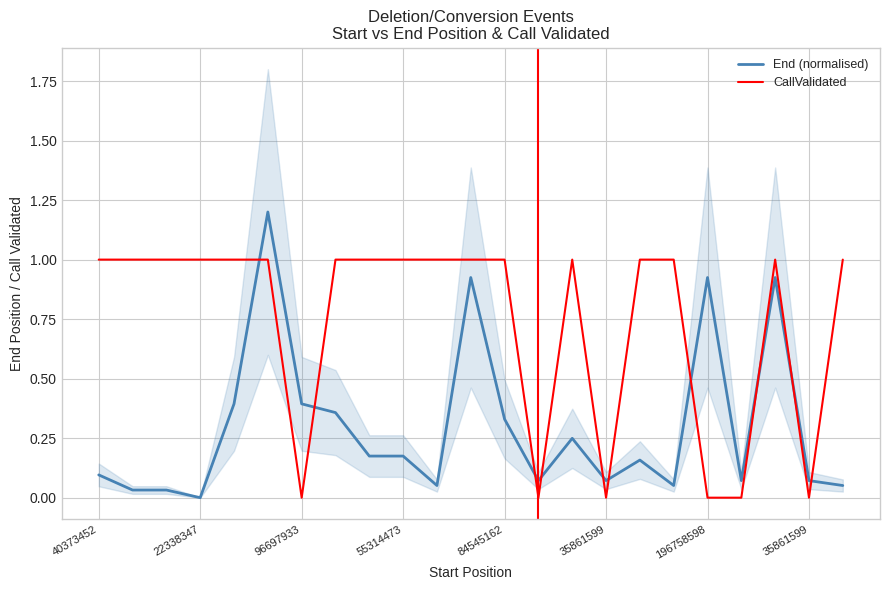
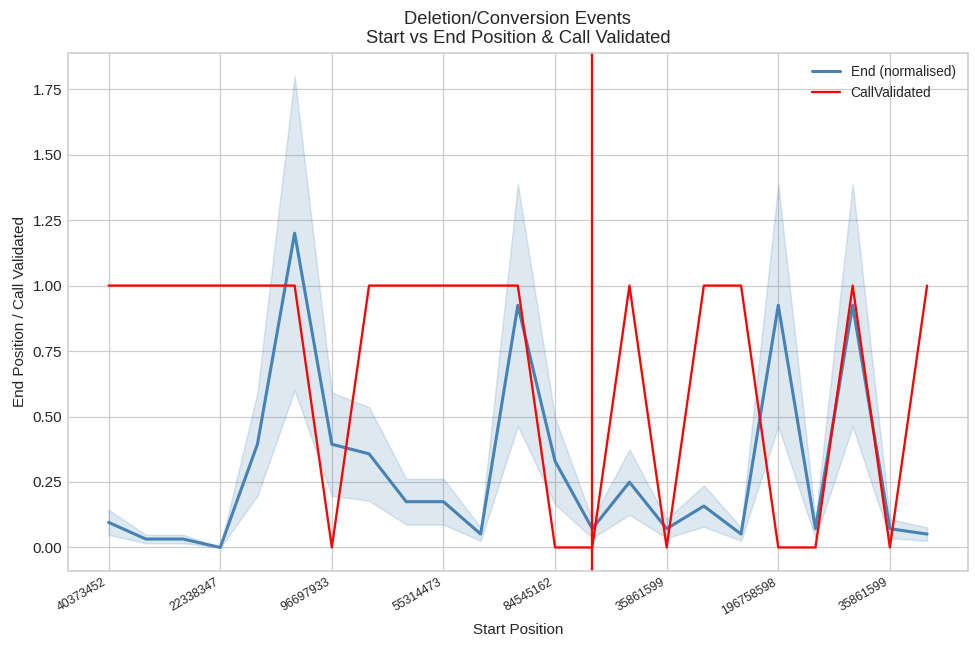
CallValidated, 84545162: 1 -> 0
